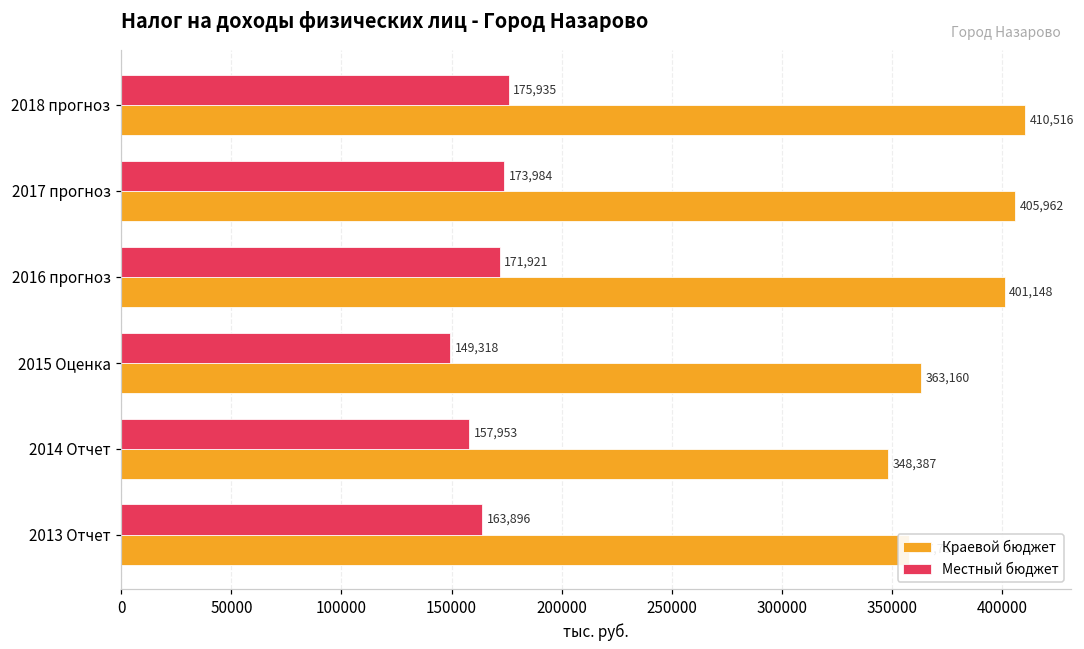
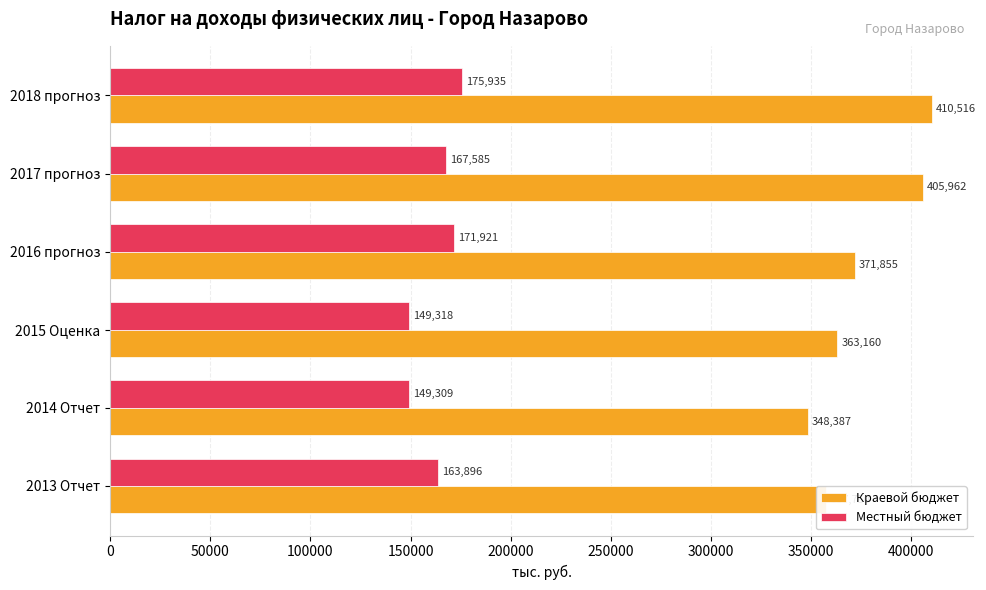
Местный бюджет, 2017 прогноз: 173,984 -> 167,585
Краевой бюджет, 2016 прогноз: 401,148 -> 371,855
Местный бюджет, 2014 Отчет: 157,953 -> 149,309
